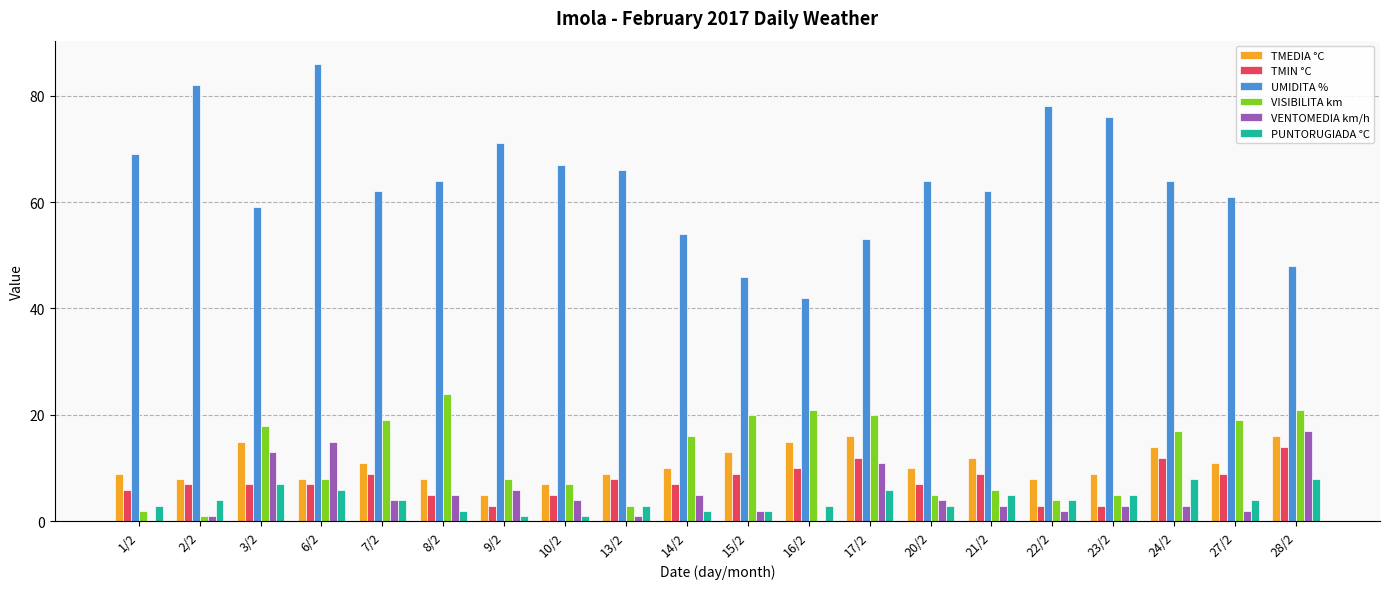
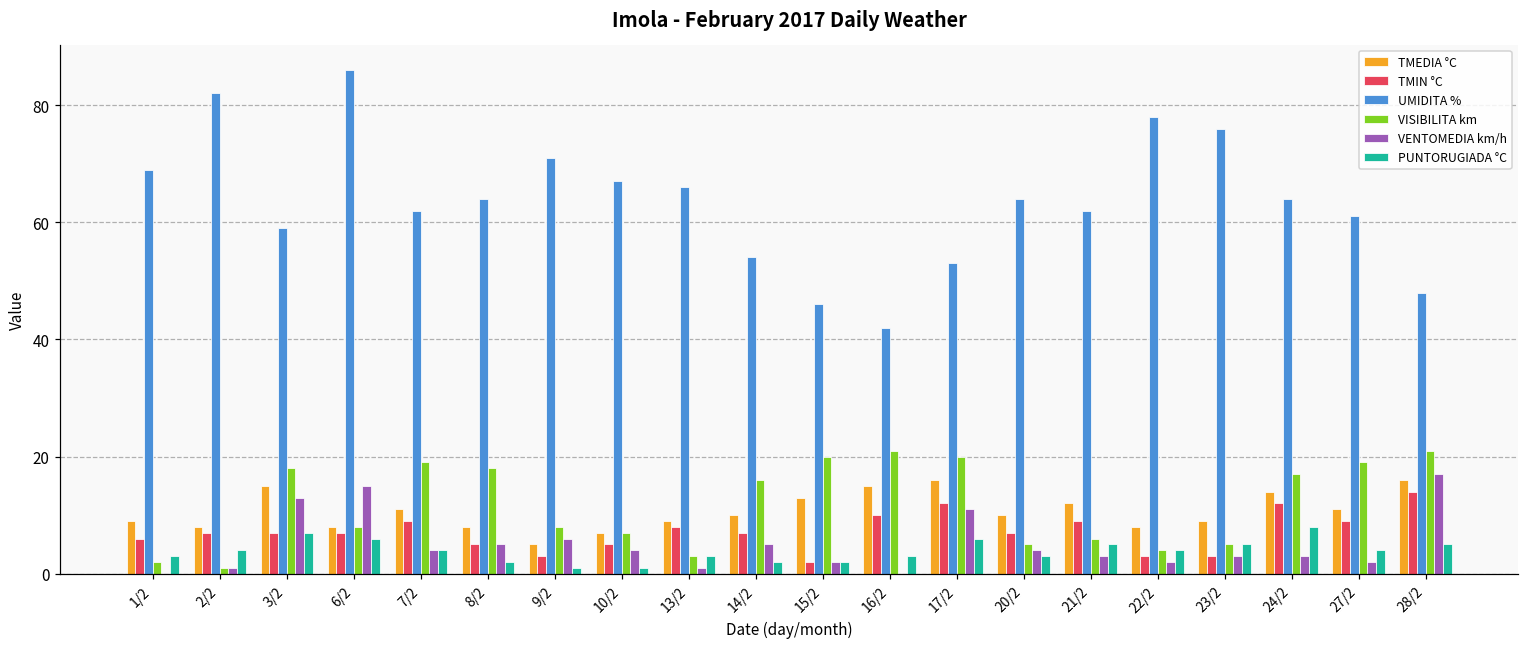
VISIBILITA km, 8/2: 24 -> 18
TMIN °C, 15/2: 9 -> 2
PUNTORUGIADA °C, 28/2: 8 -> 5
